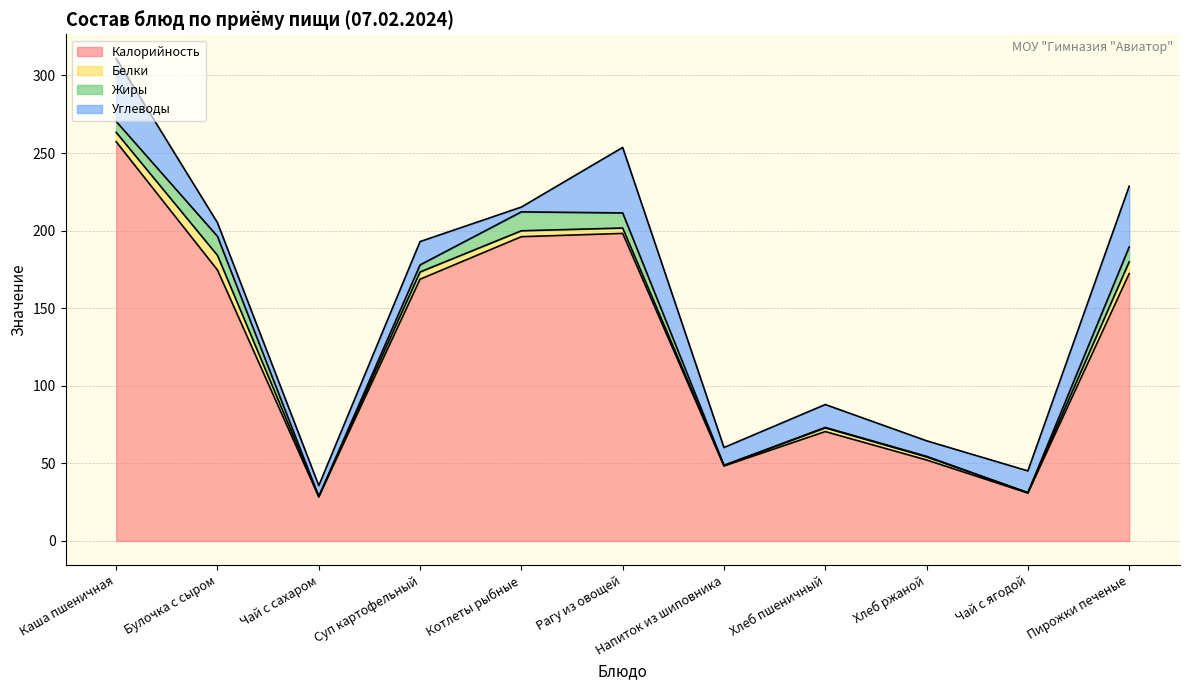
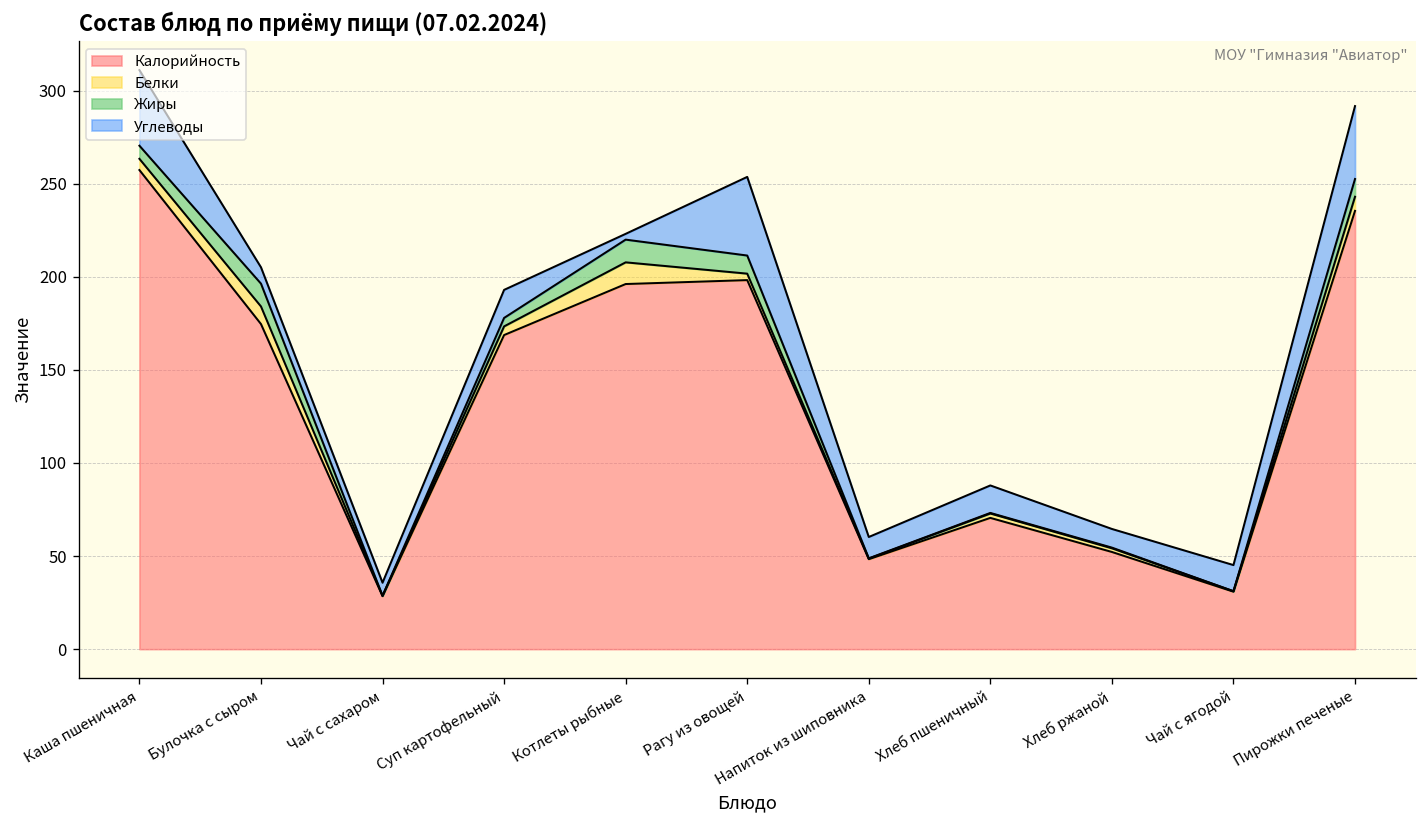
Белки, Котлеты рыбные: 4 -> 12
Калорийность, Пирожки печеные: 172 -> 235
